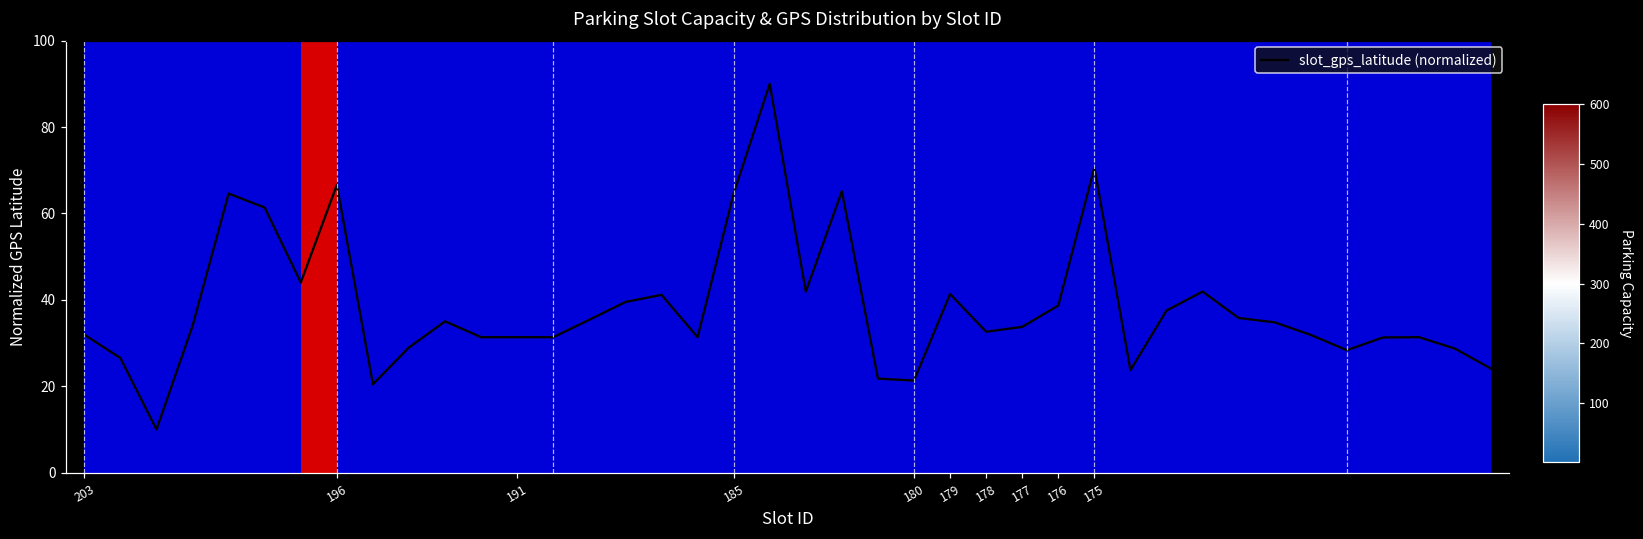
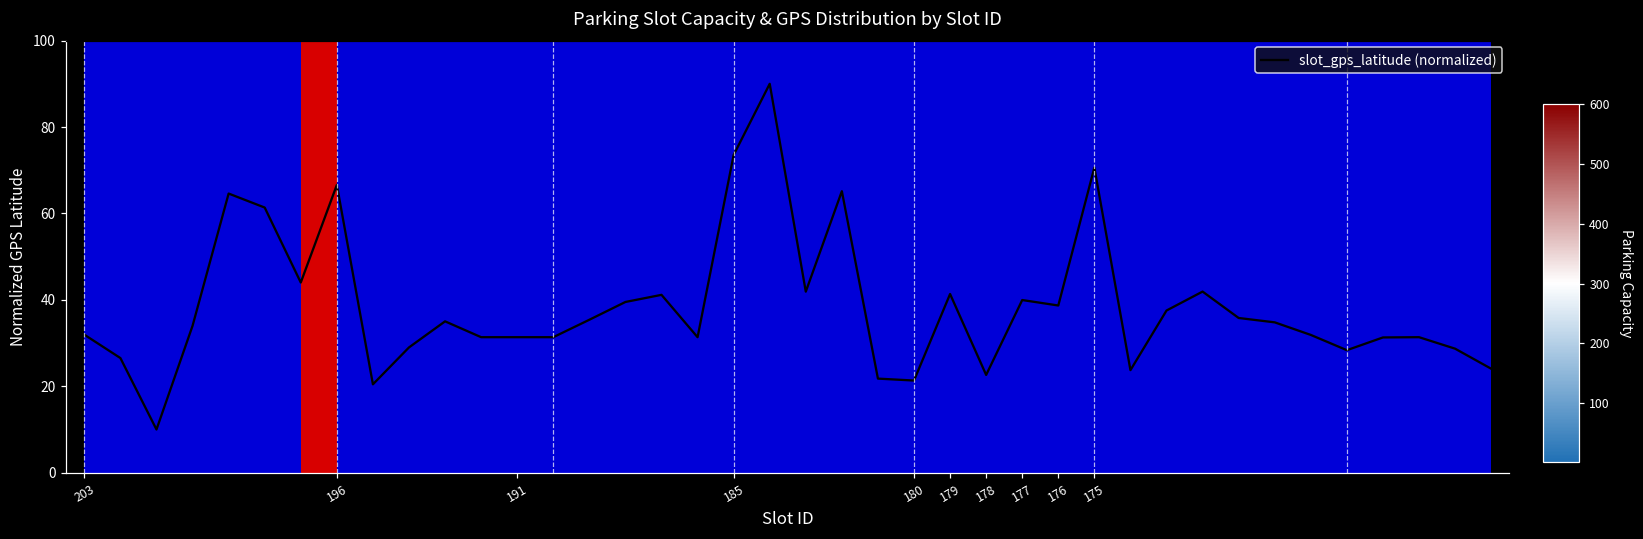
185: 65 -> 74
178: 33 -> 23
177: 34 -> 40
